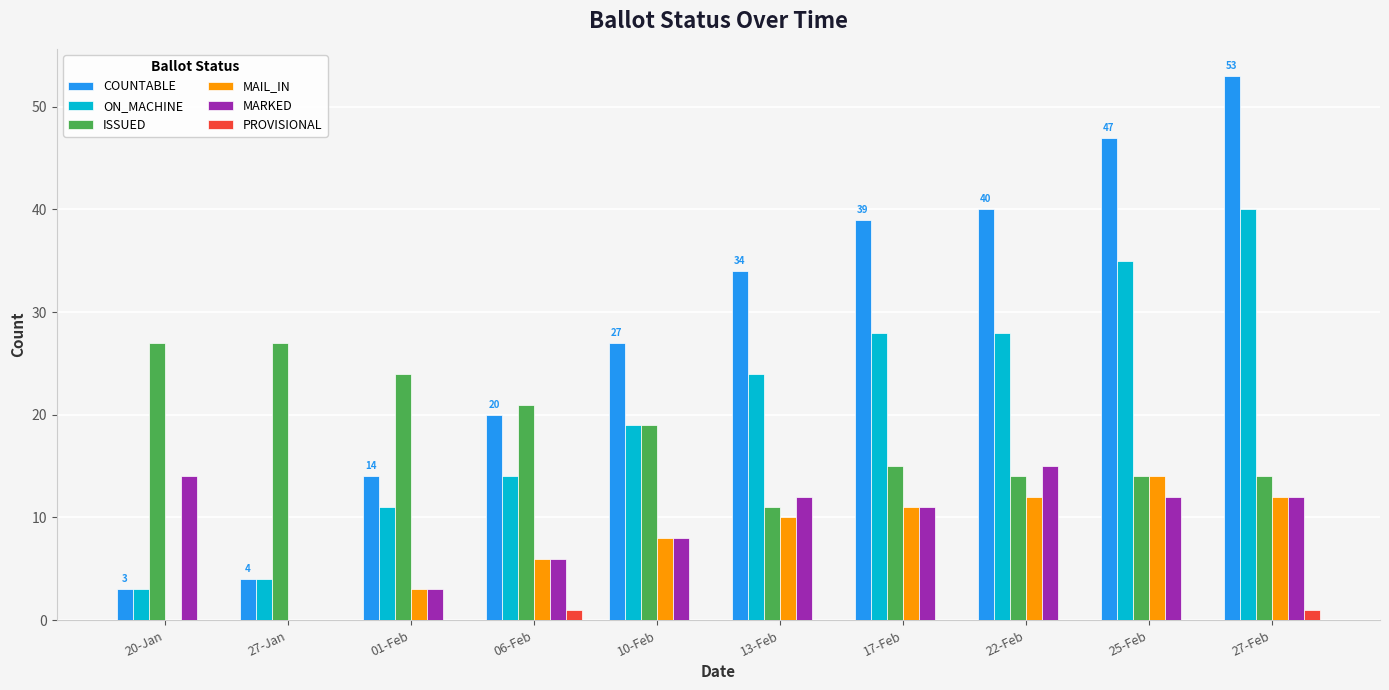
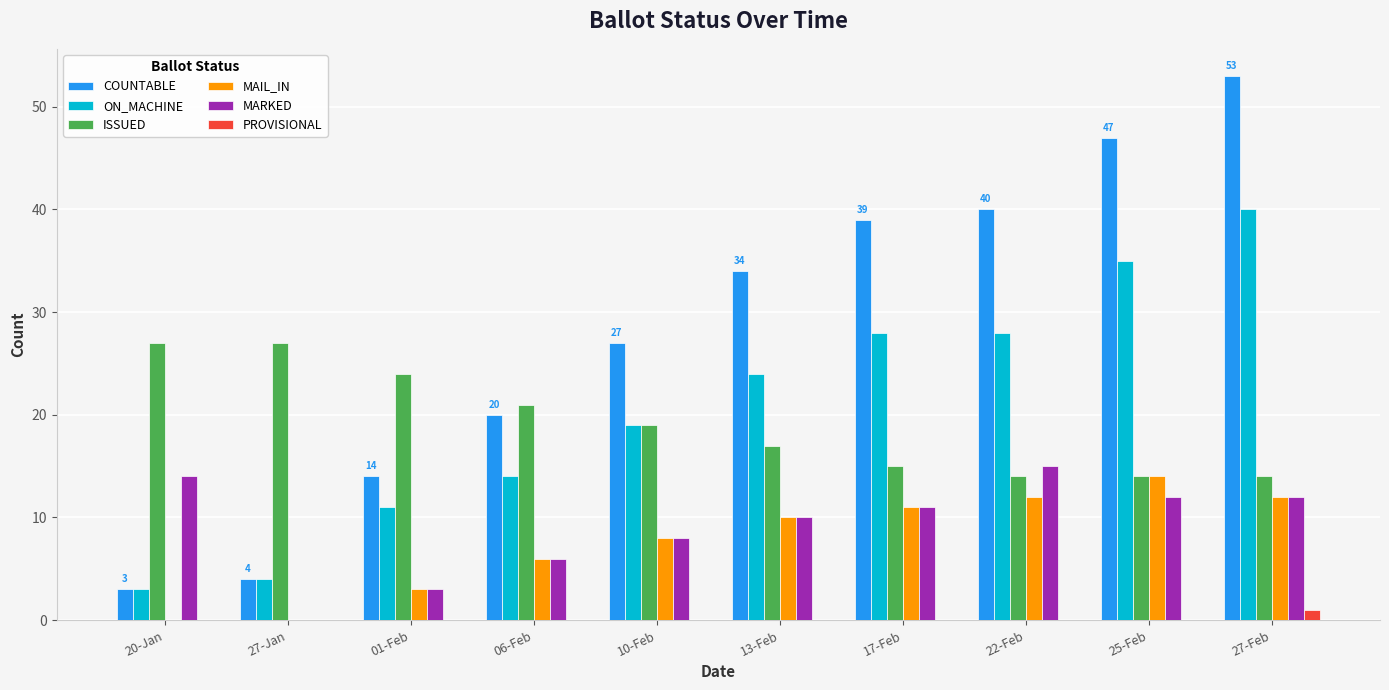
PROVISIONAL, 06-Feb: 1 -> 0
ISSUED, 13-Feb: 11 -> 17
MARKED, 13-Feb: 12 -> 10
